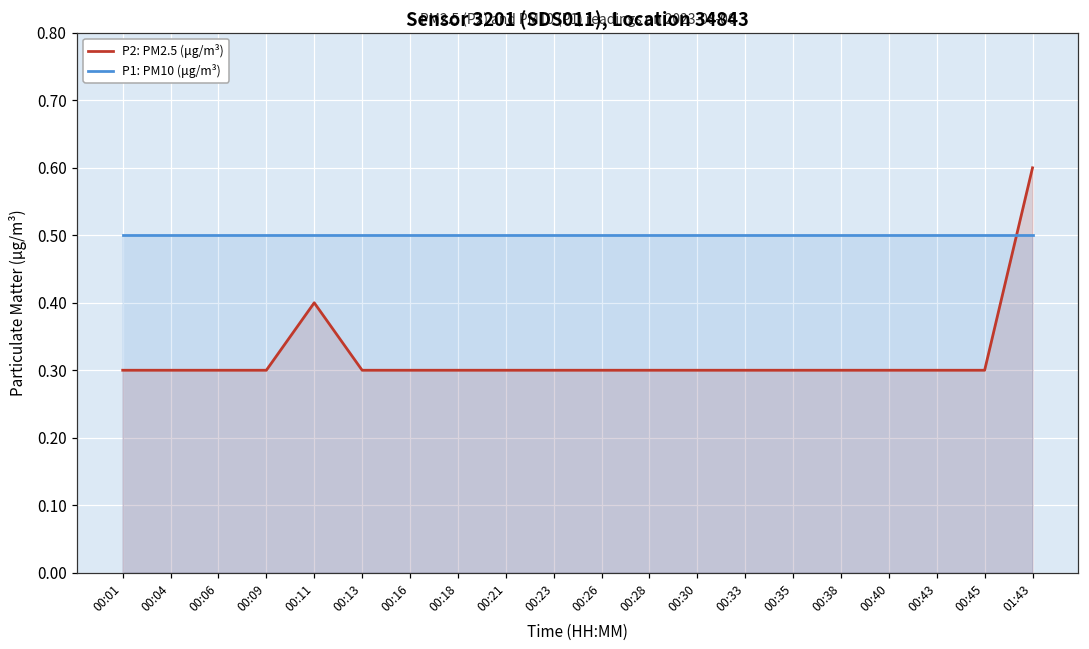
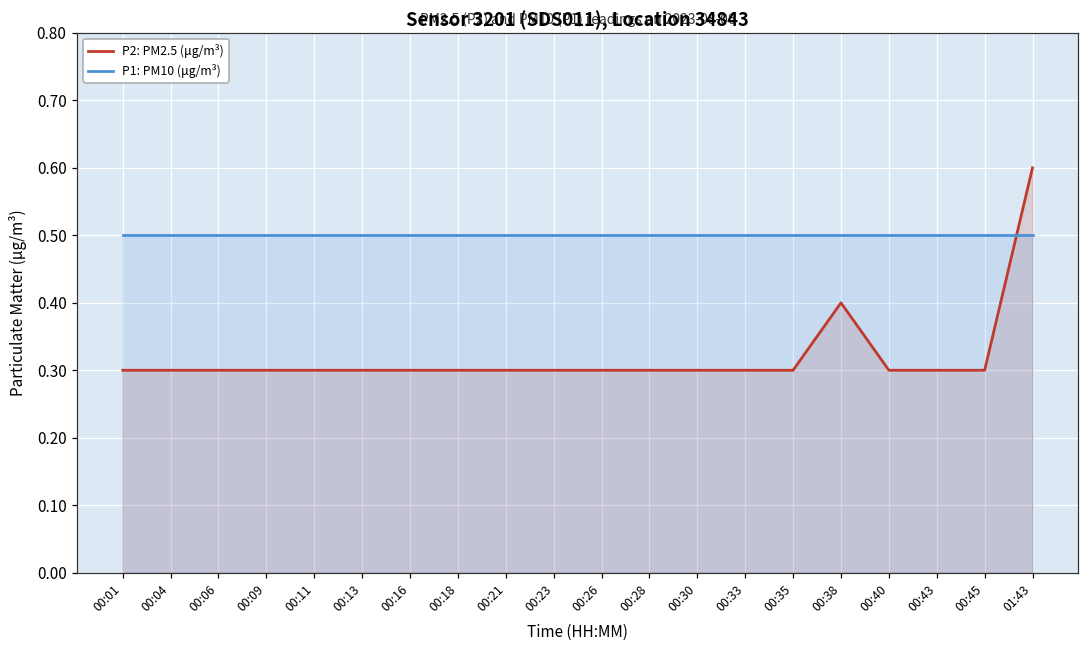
P2: PM2.5 (μg/m³), 00:11: 0.4 -> 0.3
P2: PM2.5 (μg/m³), 00:38: 0.3 -> 0.4
